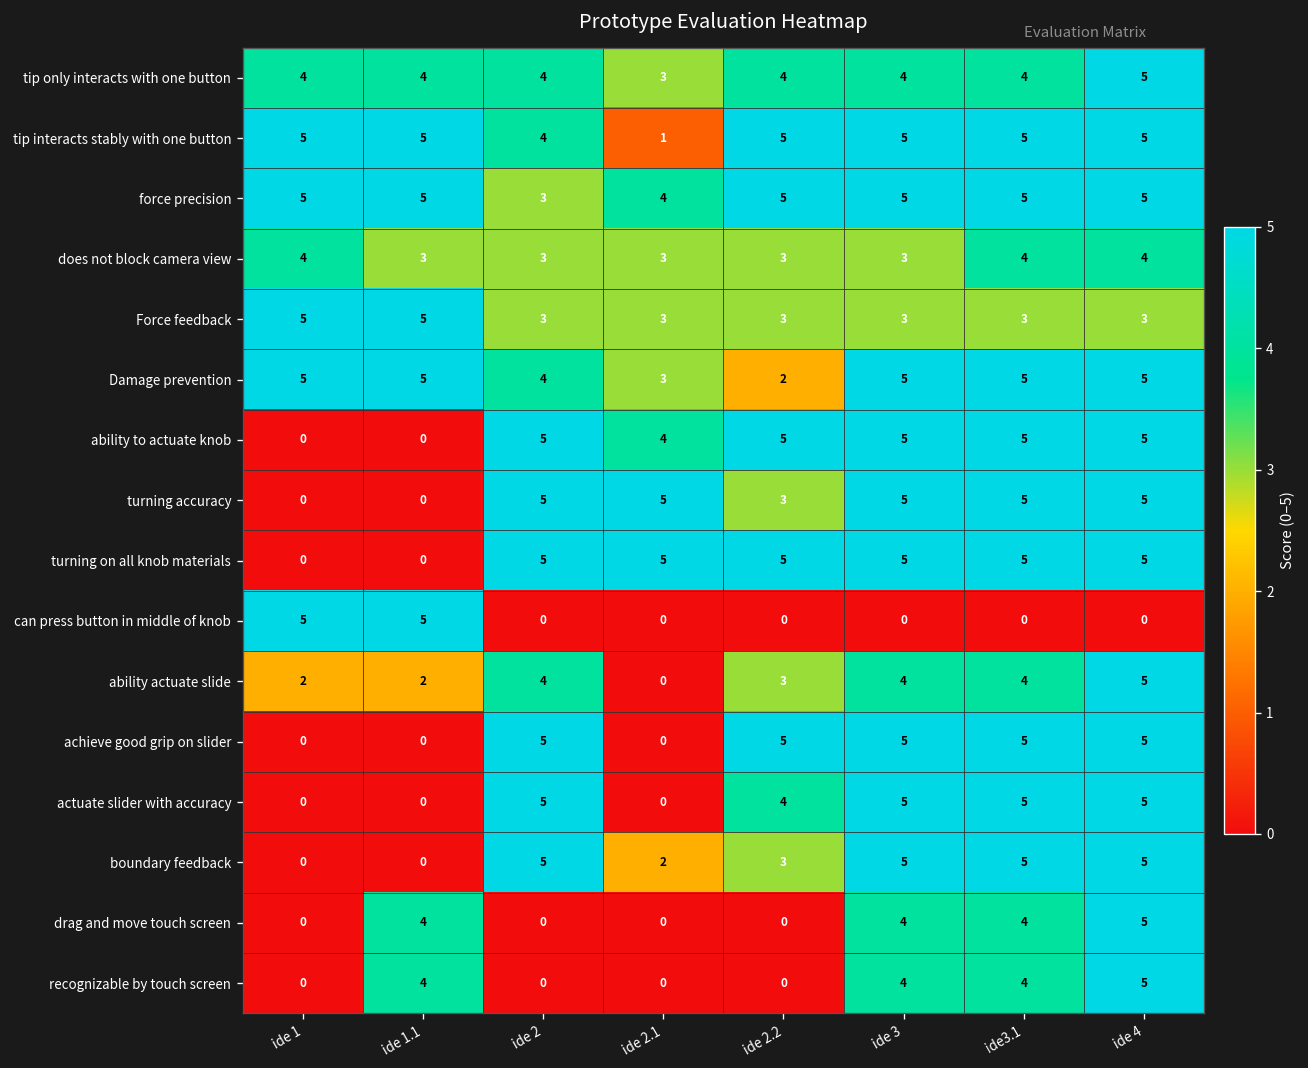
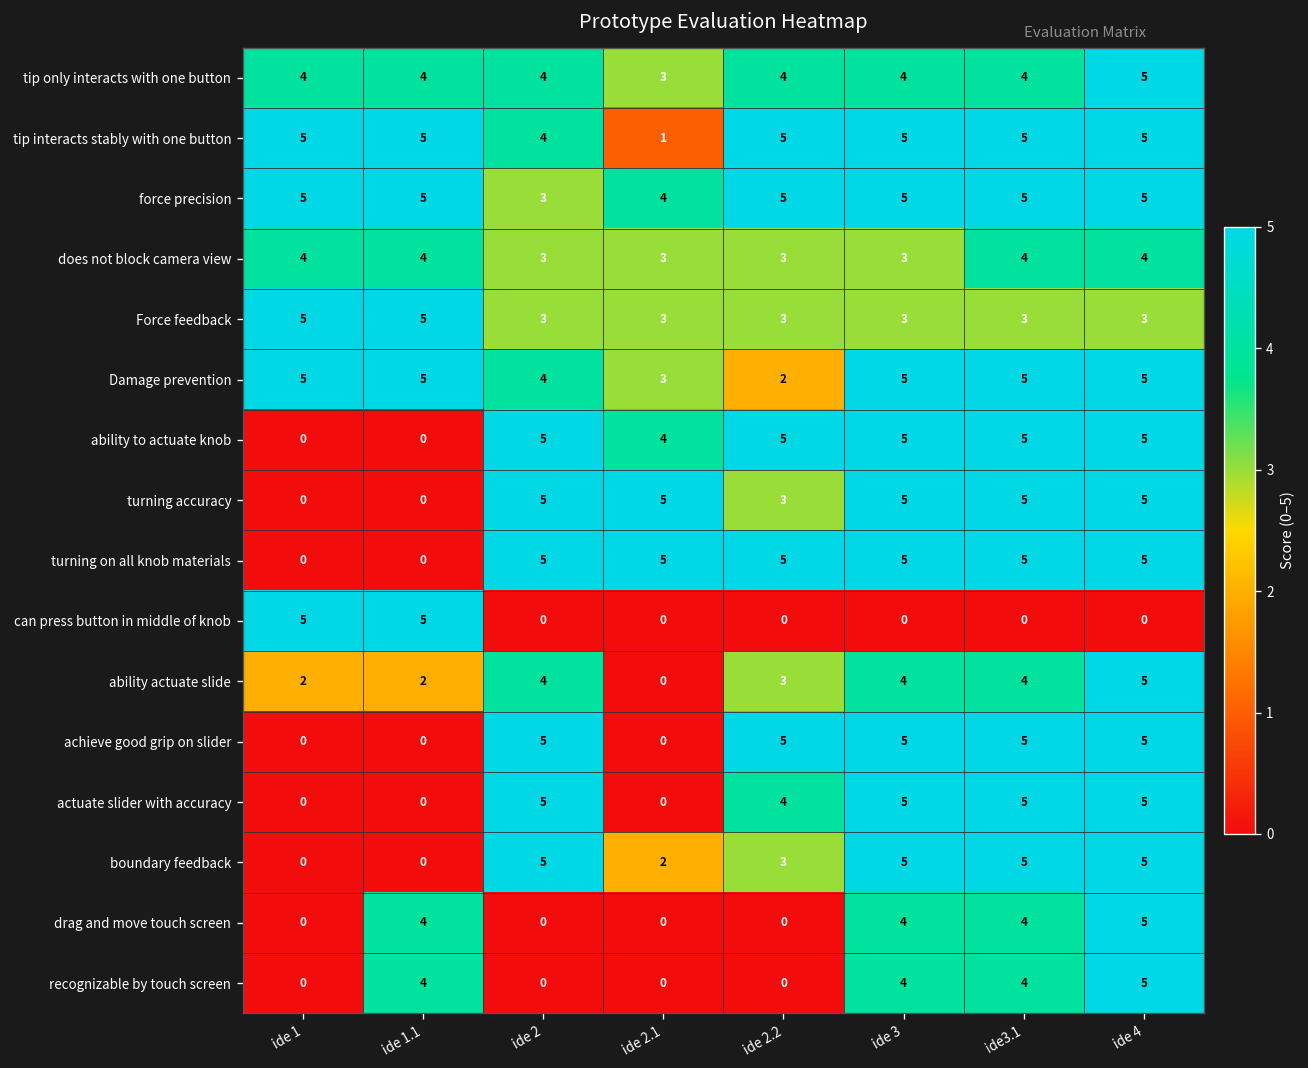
does not block camera view, ide 1.1: 3 -> 4
